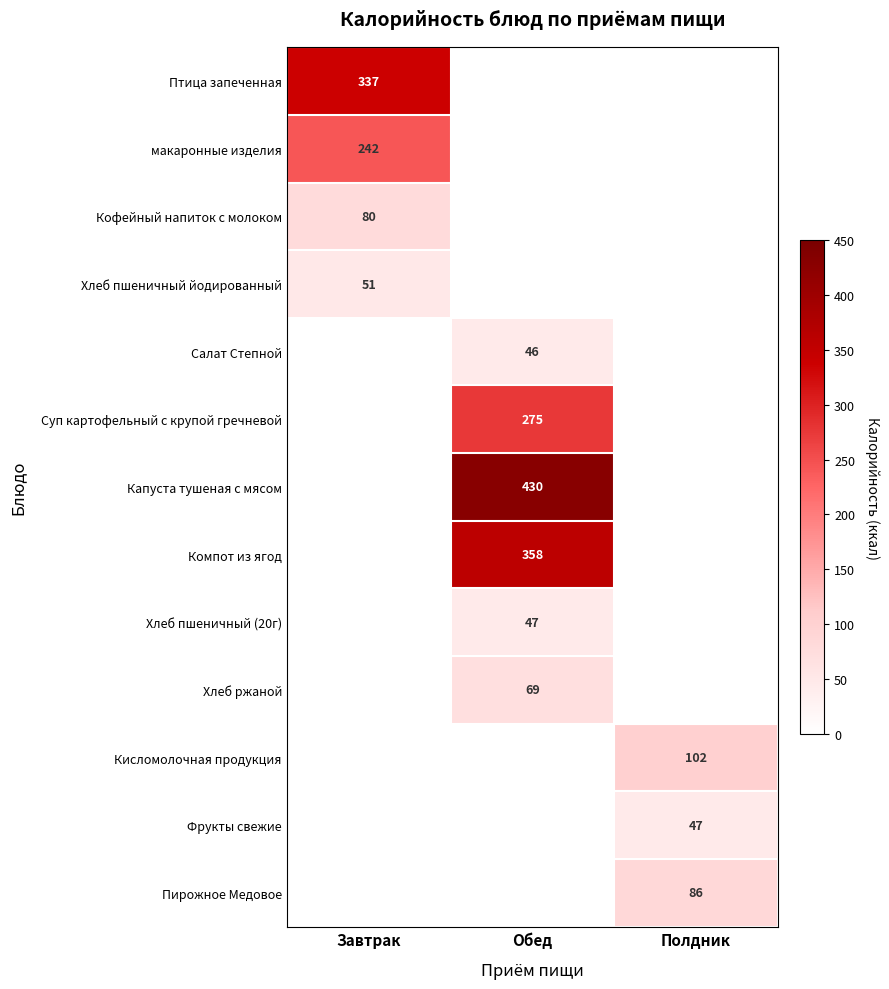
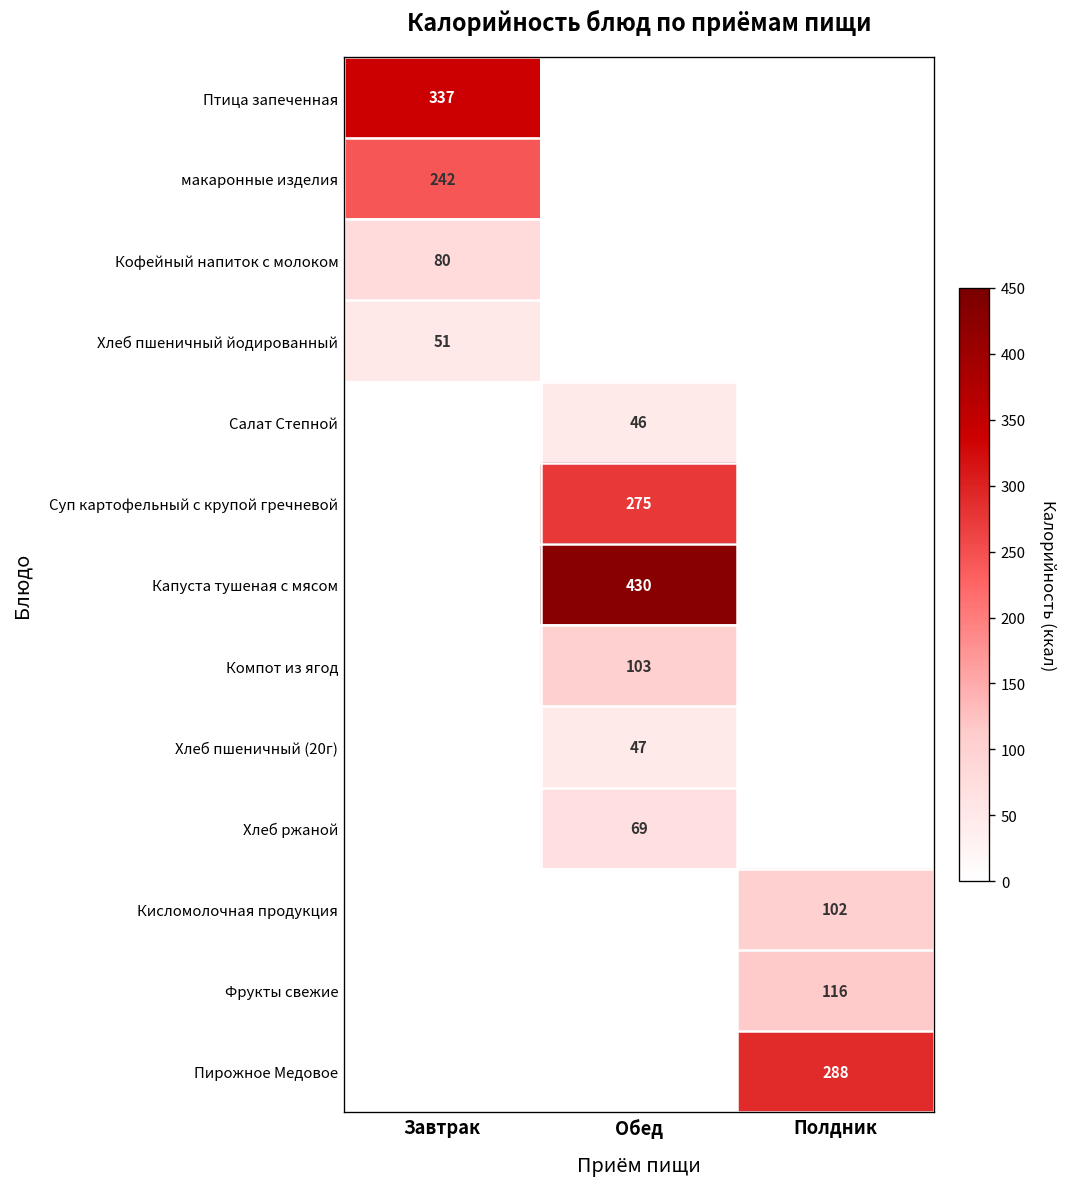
Компот из ягод, Обед: 358 -> 103
Фрукты свежие, Полдник: 47 -> 116
Пирожное Медовое, Полдник: 86 -> 288
